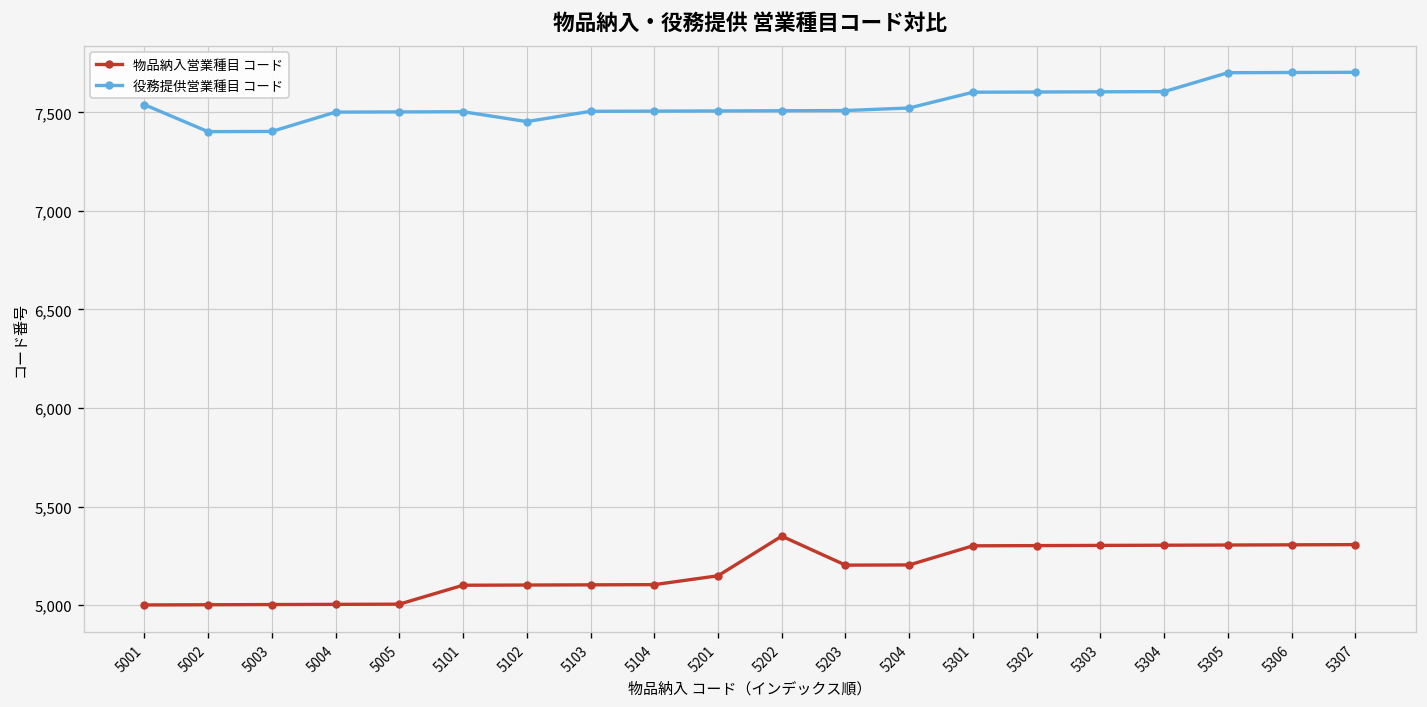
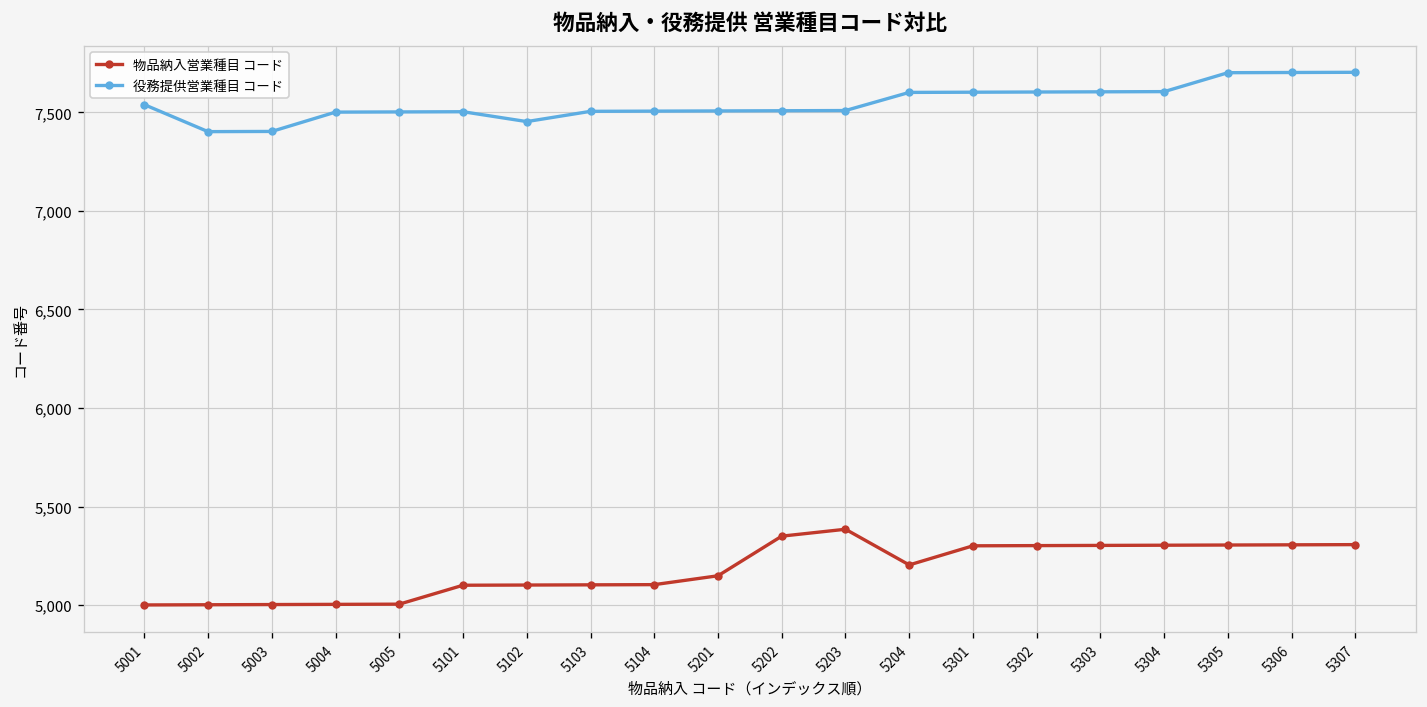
物品納入営業種目 コード, 5203: 5,200 -> 5,390
役務提供営業種目 コード, 5204: 7,520 -> 7,600
